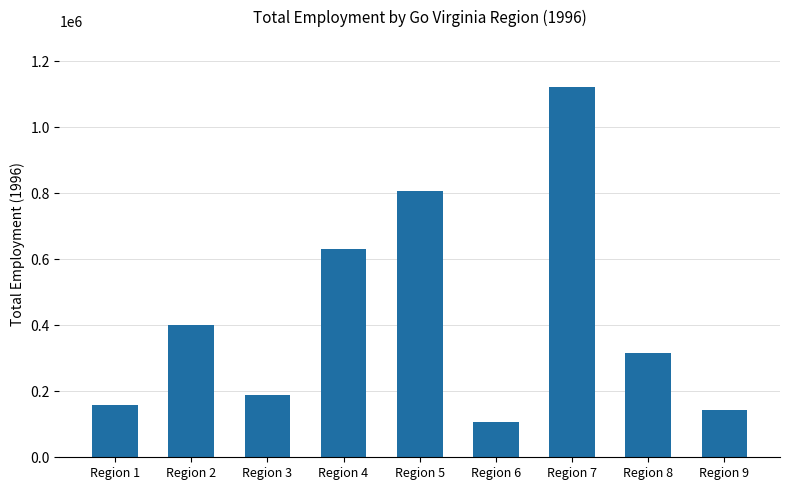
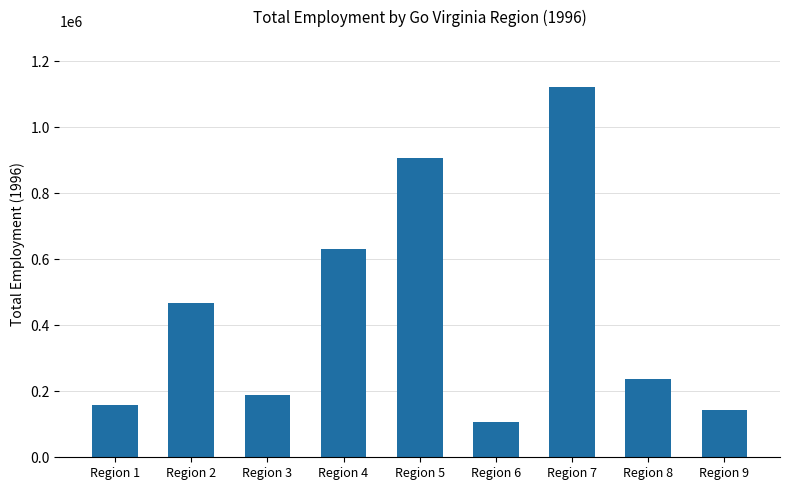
Region 2: 400000 -> 470000
Region 5: 810000 -> 910000
Region 8: 320000 -> 240000
